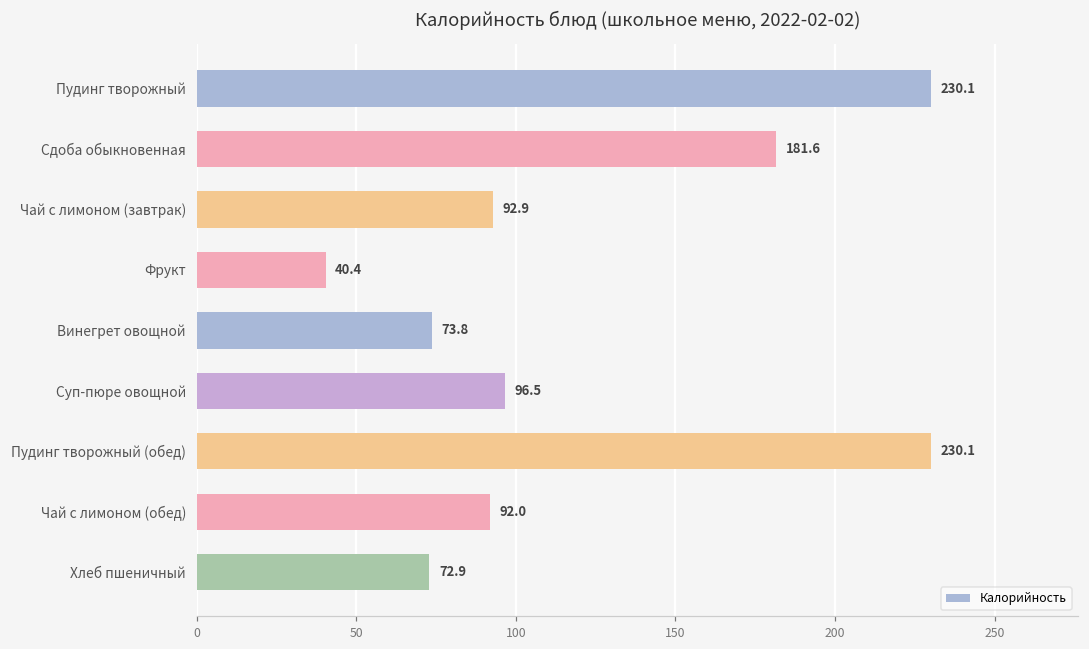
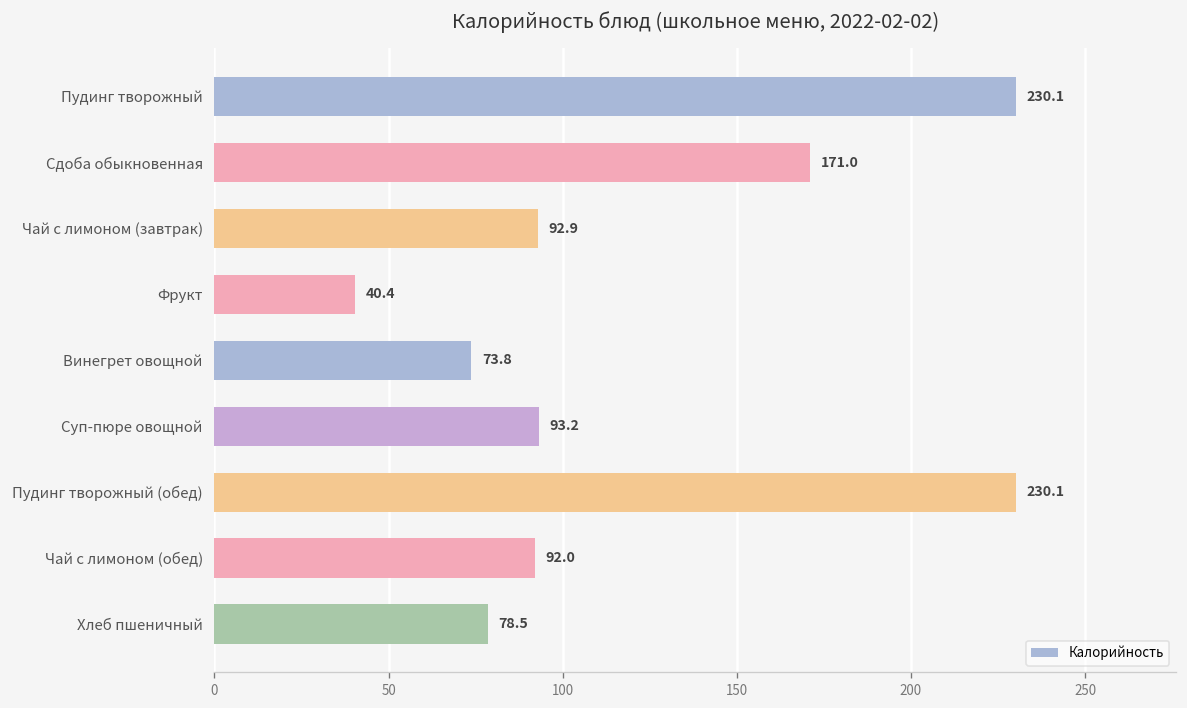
Сдоба обыкновенная: 181.6 -> 171.0
Суп-пюре овощной: 96.5 -> 93.2
Хлеб пшеничный: 72.9 -> 78.5
